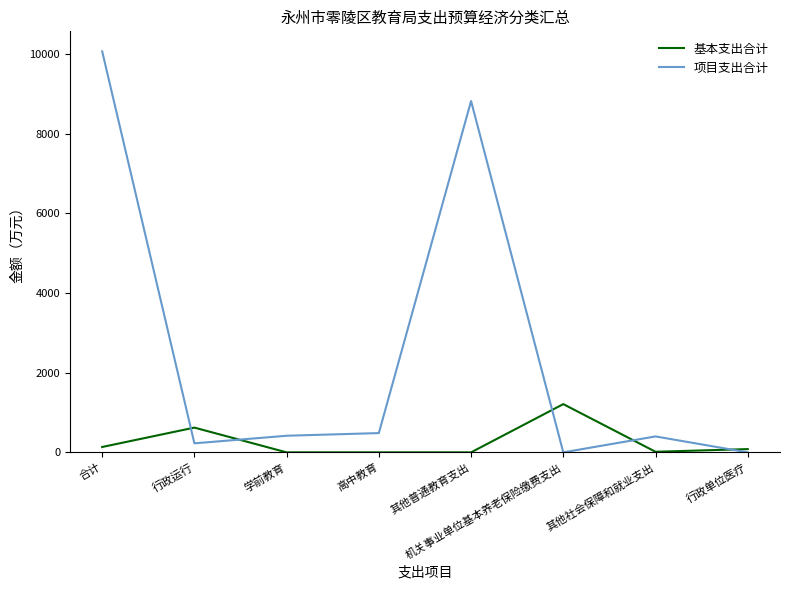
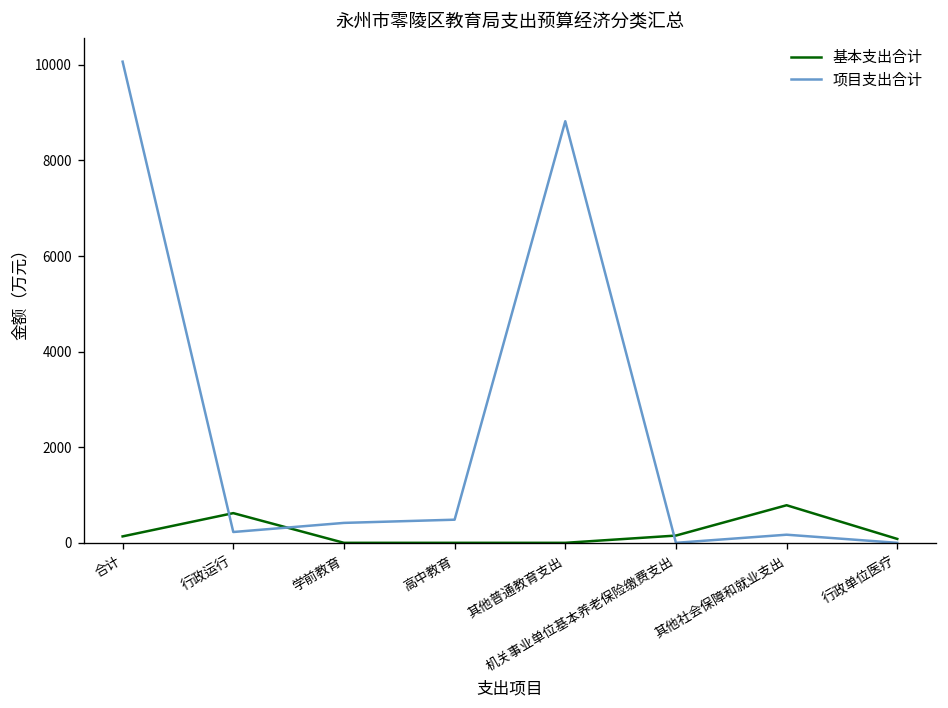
基本支出合计, 机关事业单位基本养老保险缴费支出: 1200 -> 200
基本支出合计, 其他社会保障和就业支出: 0 -> 800
项目支出合计, 其他社会保障和就业支出: 400 -> 200
